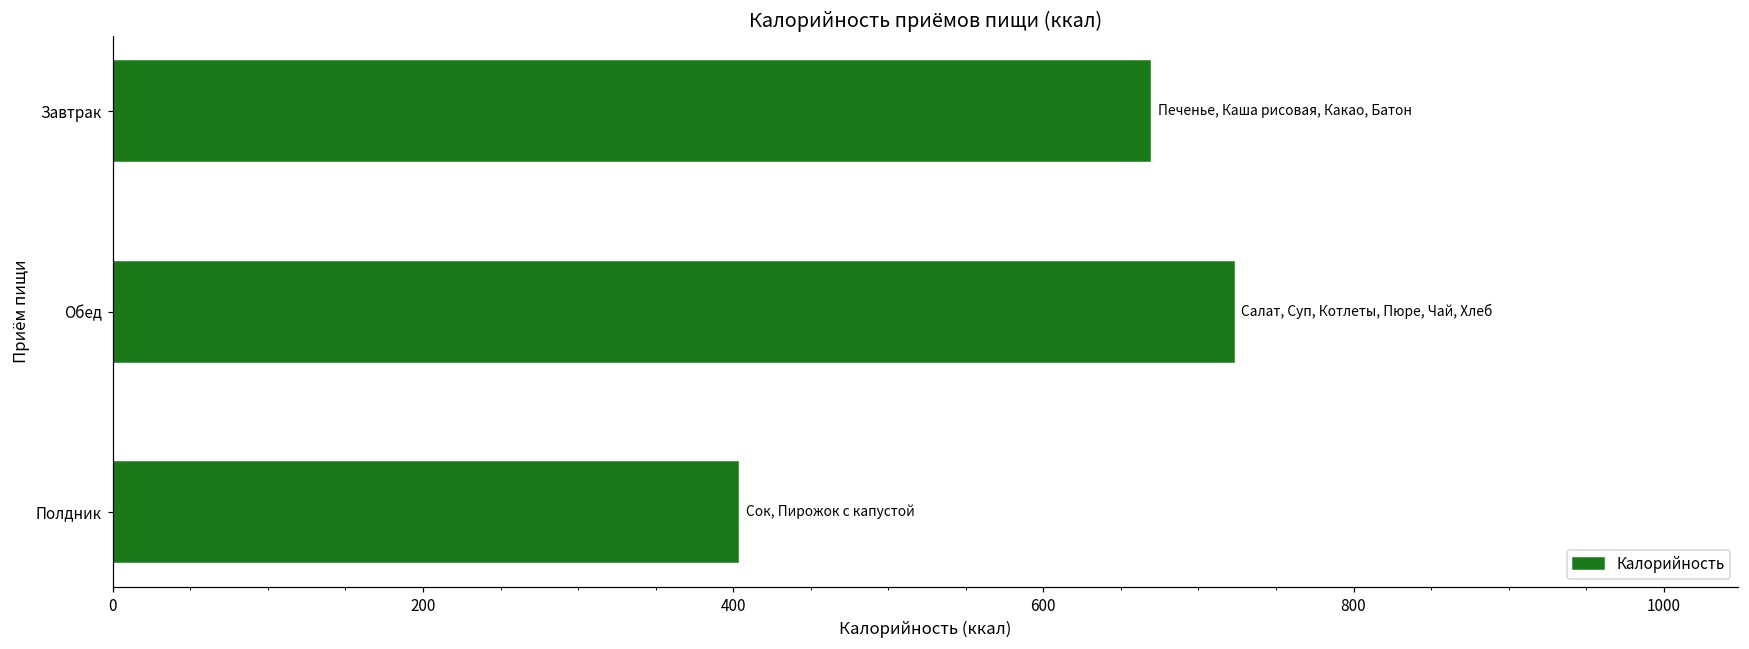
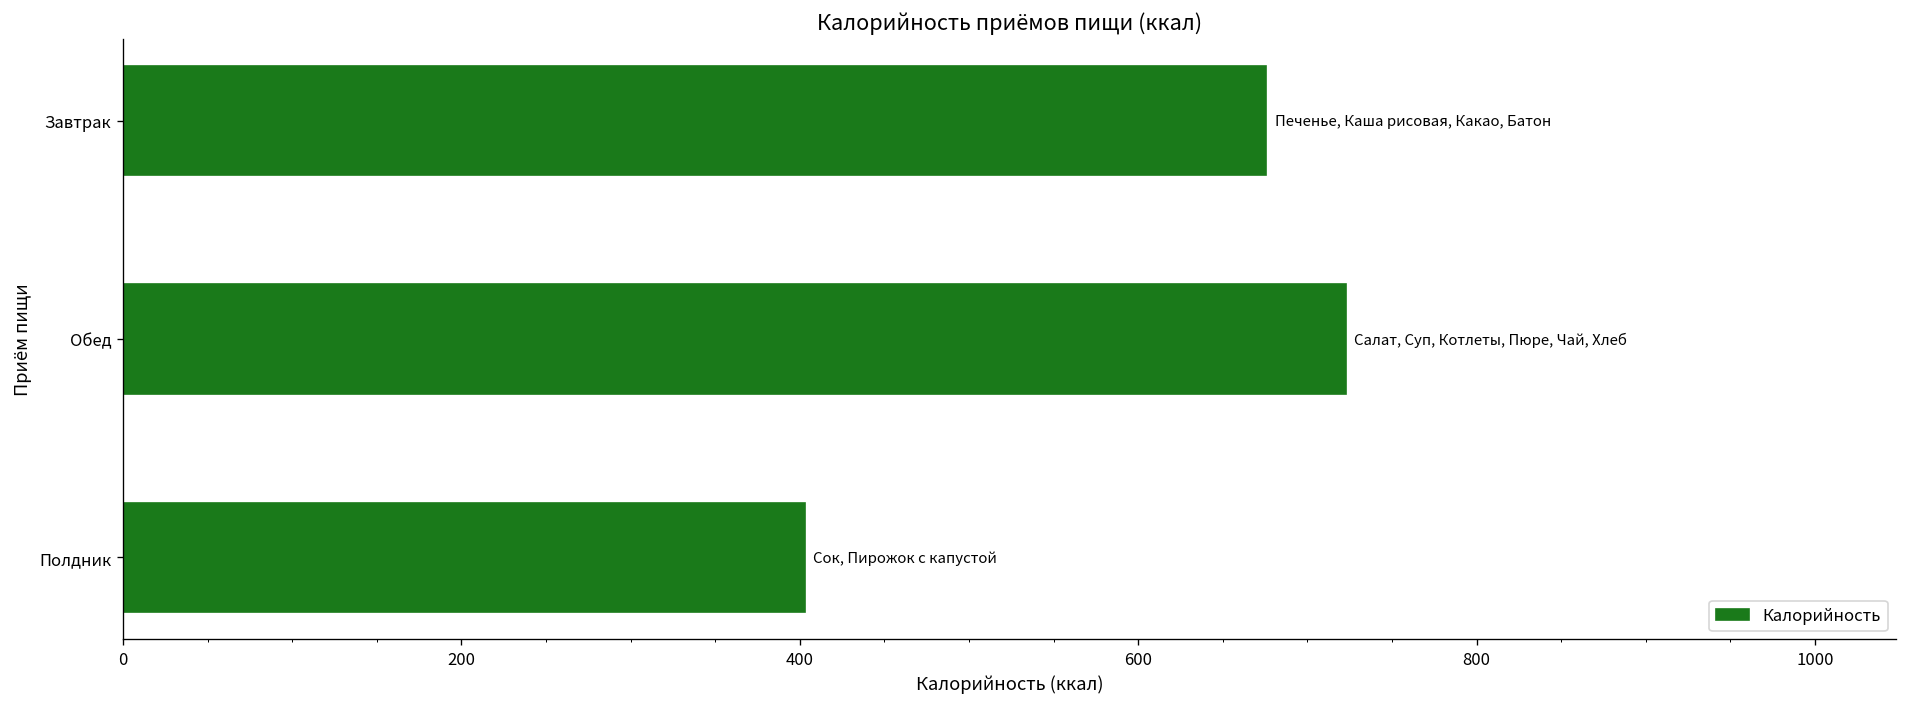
Завтрак: 669 -> 676
